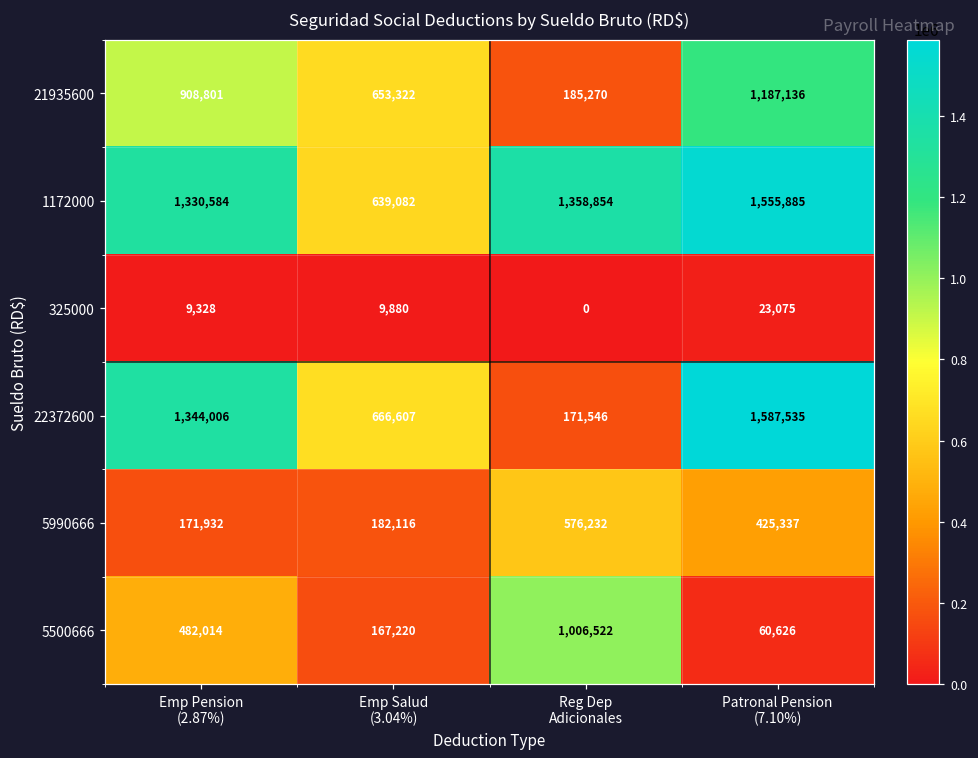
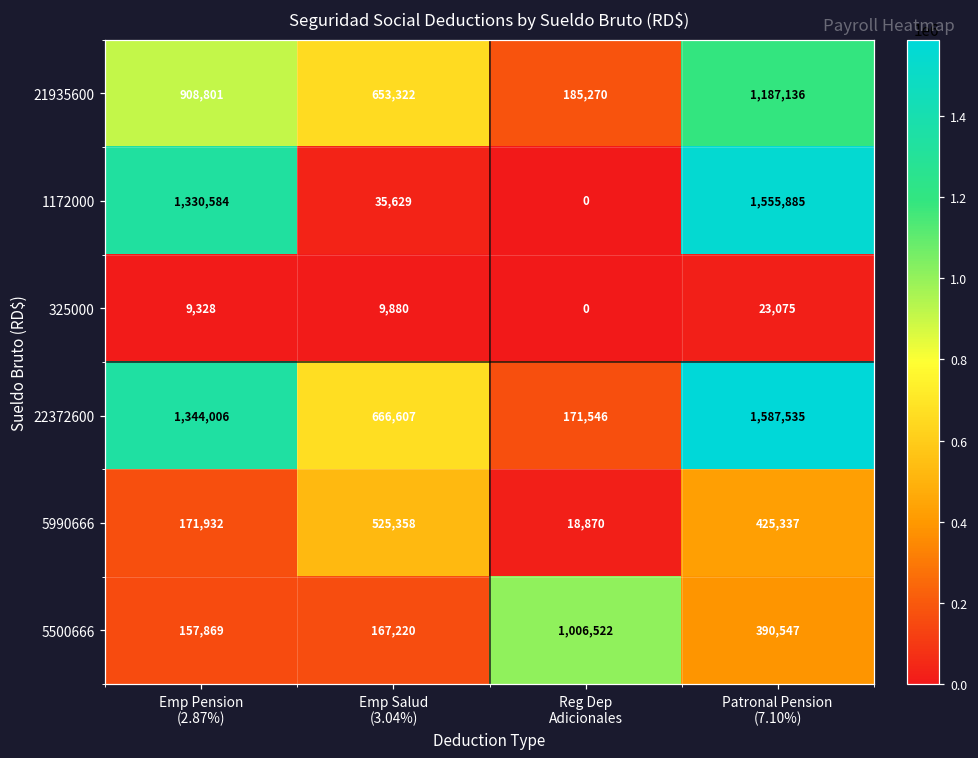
1172000, Emp Salud (3.04%): 639,082 -> 35,629
1172000, Reg Dep Adicionales: 1,358,854 -> 0
5990666, Emp Salud (3.04%): 182,116 -> 525,358
5990666, Reg Dep Adicionales: 576,232 -> 18,870
5500666, Emp Pension (2.87%): 482,014 -> 157,869
5500666, Patronal Pension (7.10%): 60,626 -> 390,547
